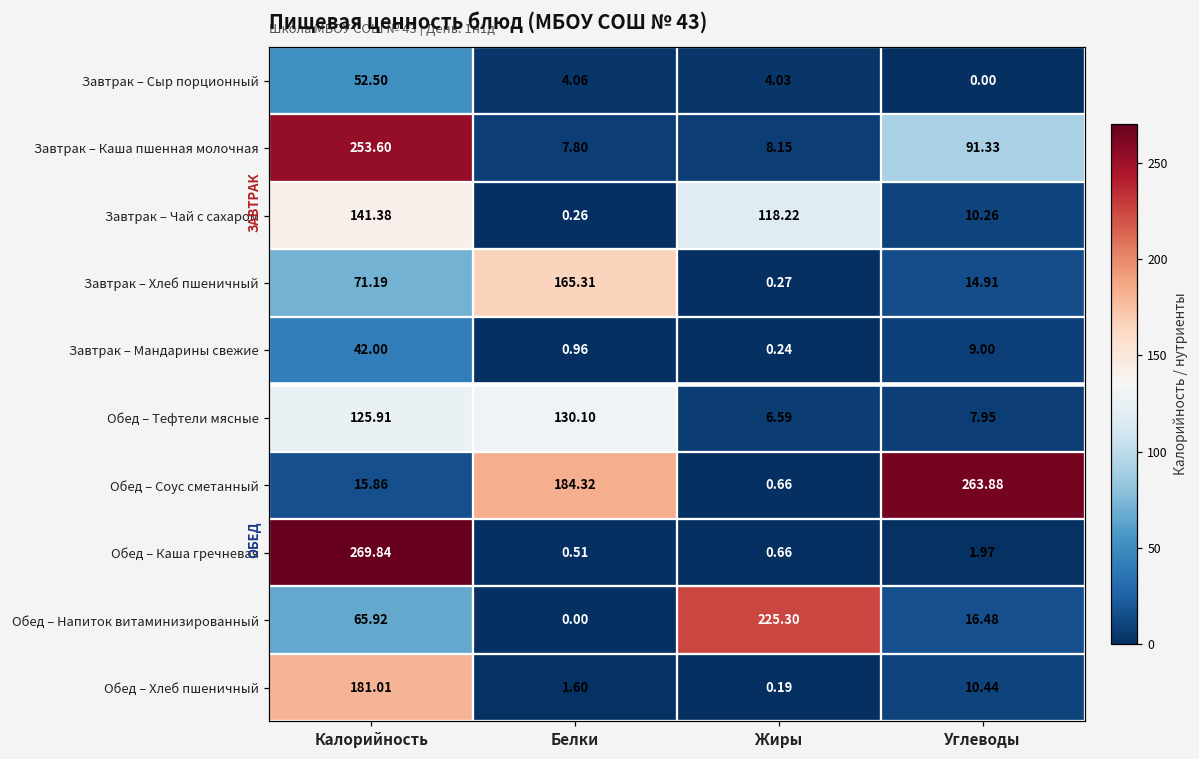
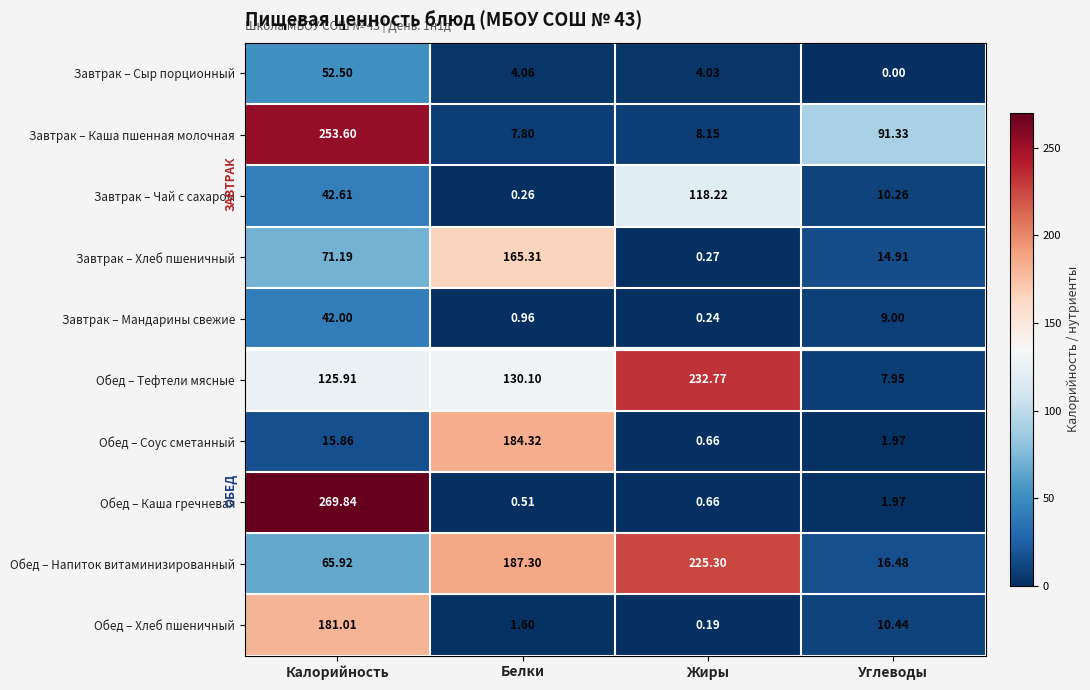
Завтрак – Чай с сахаром, Калорийность: 141.38 -> 42.61
Обед – Тефтели мясные, Жиры: 6.59 -> 232.77
Обед – Соус сметанный, Углеводы: 263.88 -> 1.97
Обед – Напиток витаминизированный, Белки: 0.00 -> 187.30
